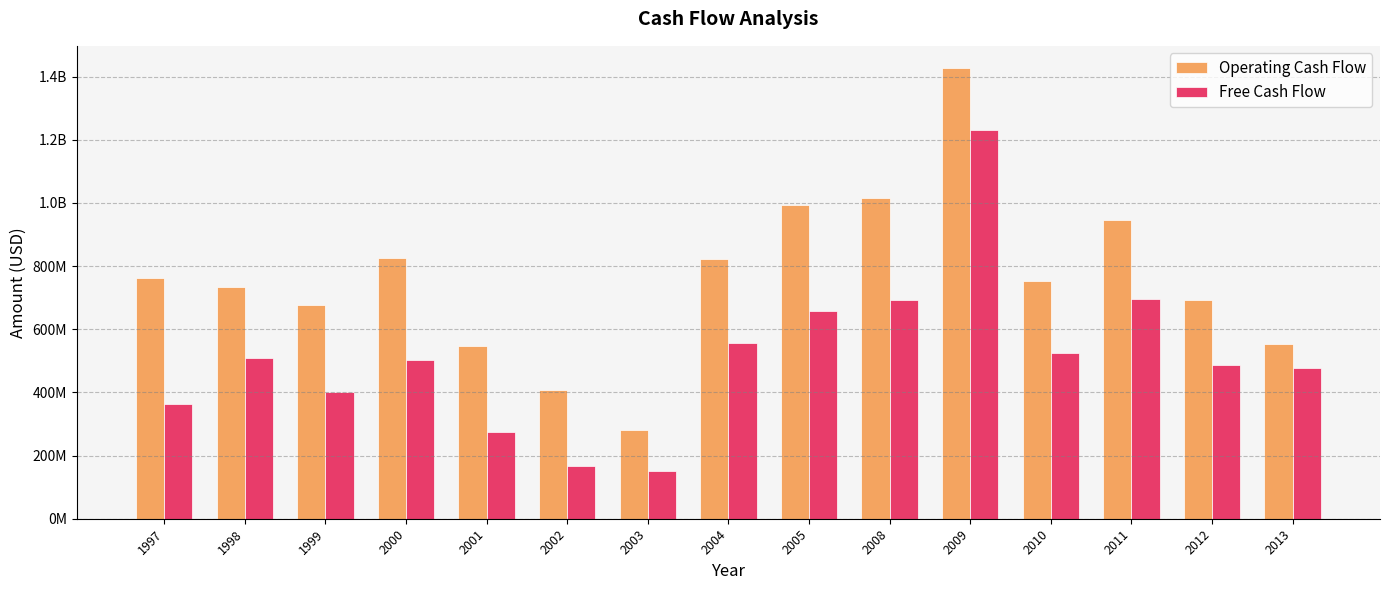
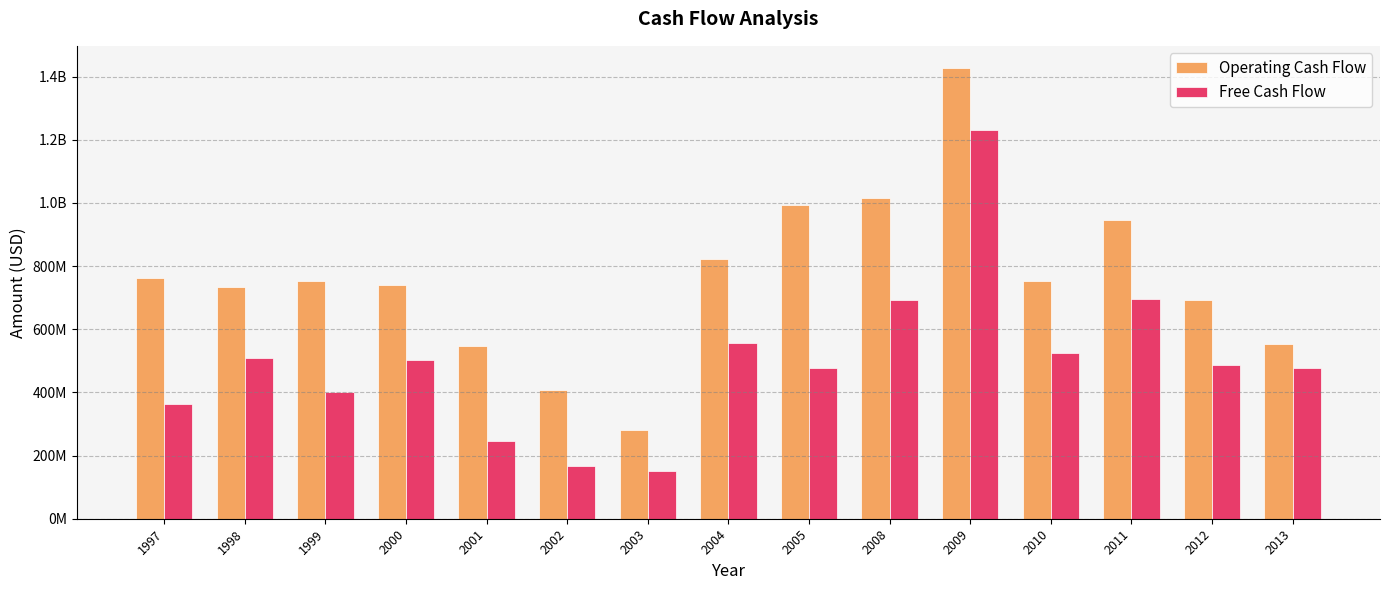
Operating Cash Flow, 1999: 680000000 -> 750000000
Operating Cash Flow, 2000: 820000000 -> 740000000
Free Cash Flow, 2001: 280000000 -> 250000000
Free Cash Flow, 2005: 660000000 -> 480000000
